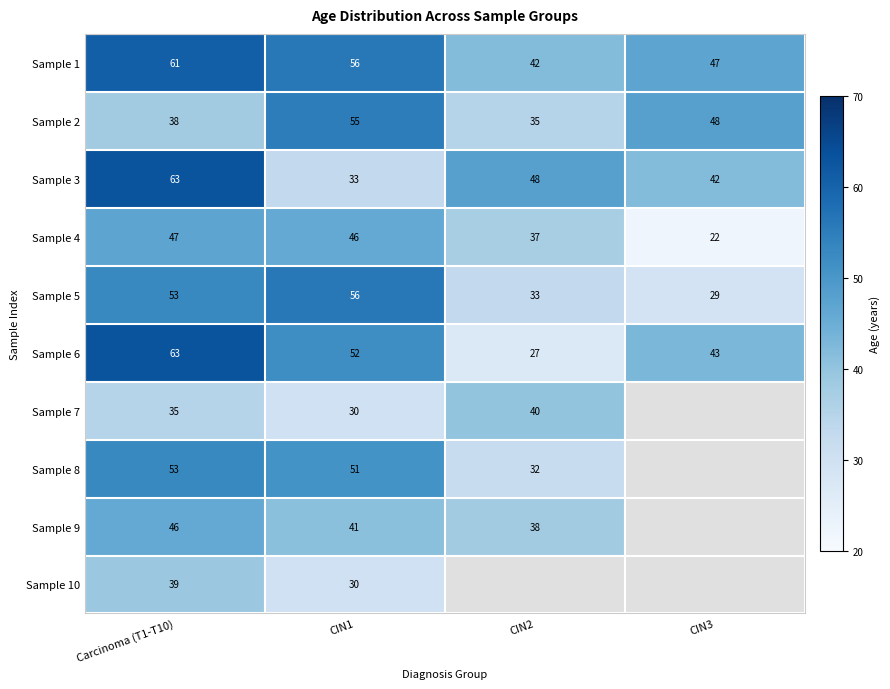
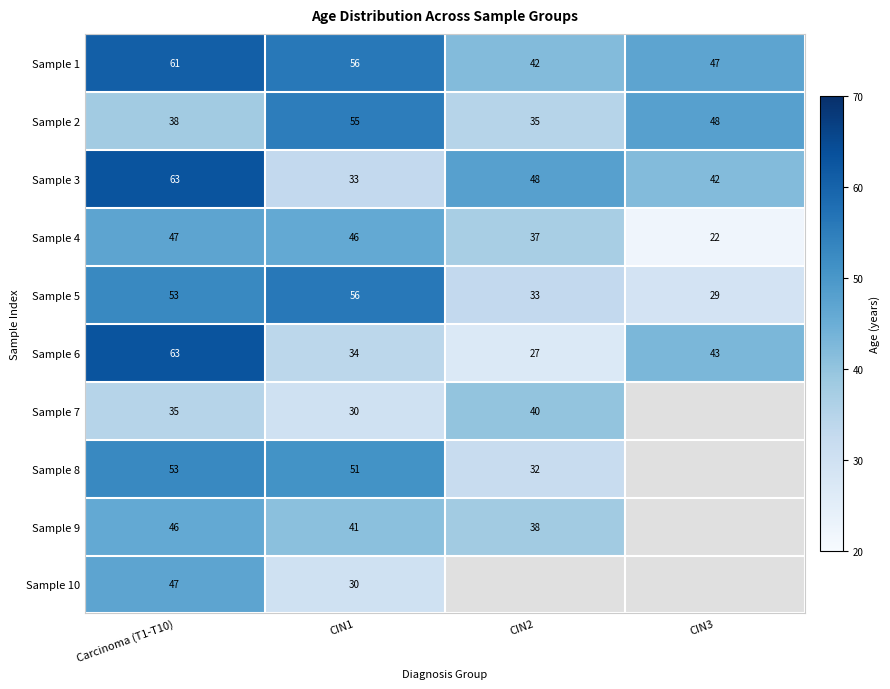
Sample 6, CIN1: 52 -> 34
Sample 10, Carcinoma (T1-T10): 39 -> 47
